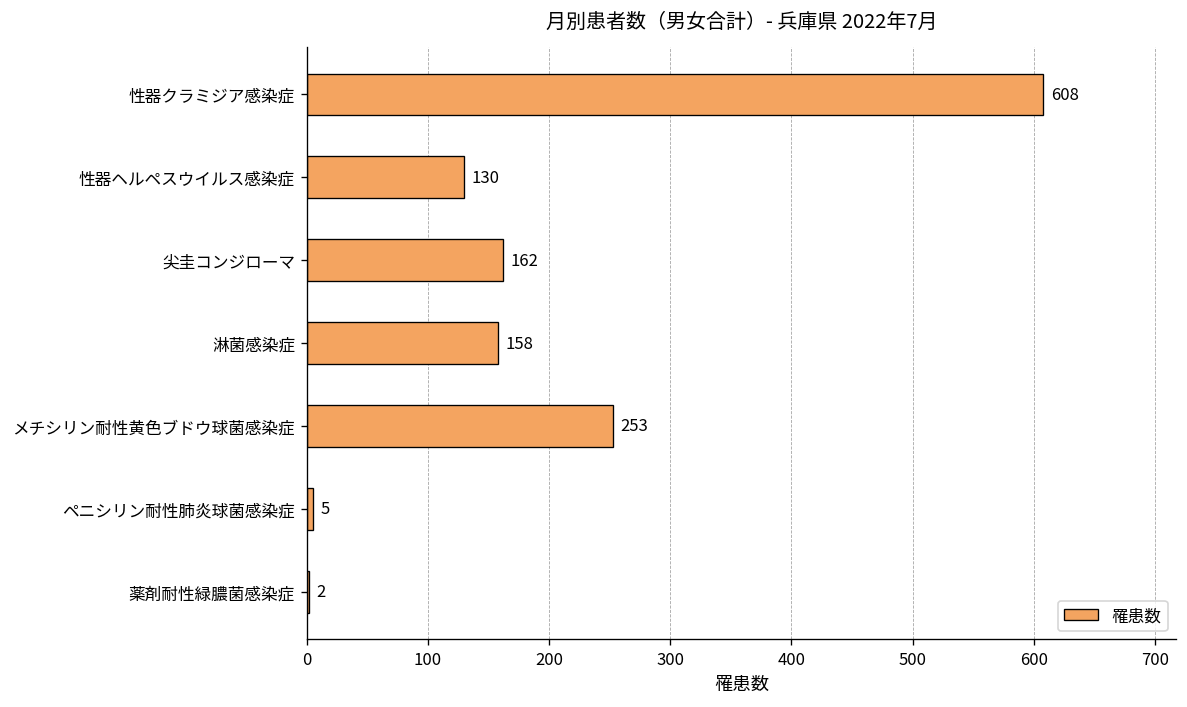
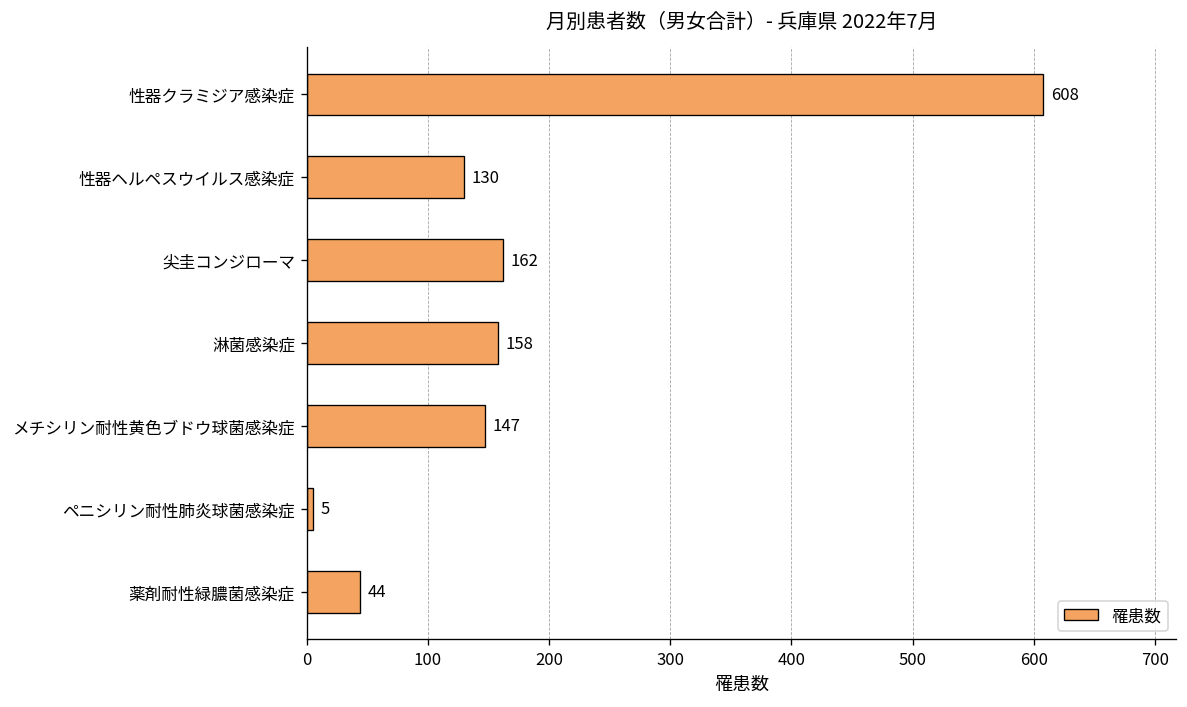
メチシリン耐性黄色ブドウ球菌感染症: 253 -> 147
薬剤耐性緑膿菌感染症: 2 -> 44
